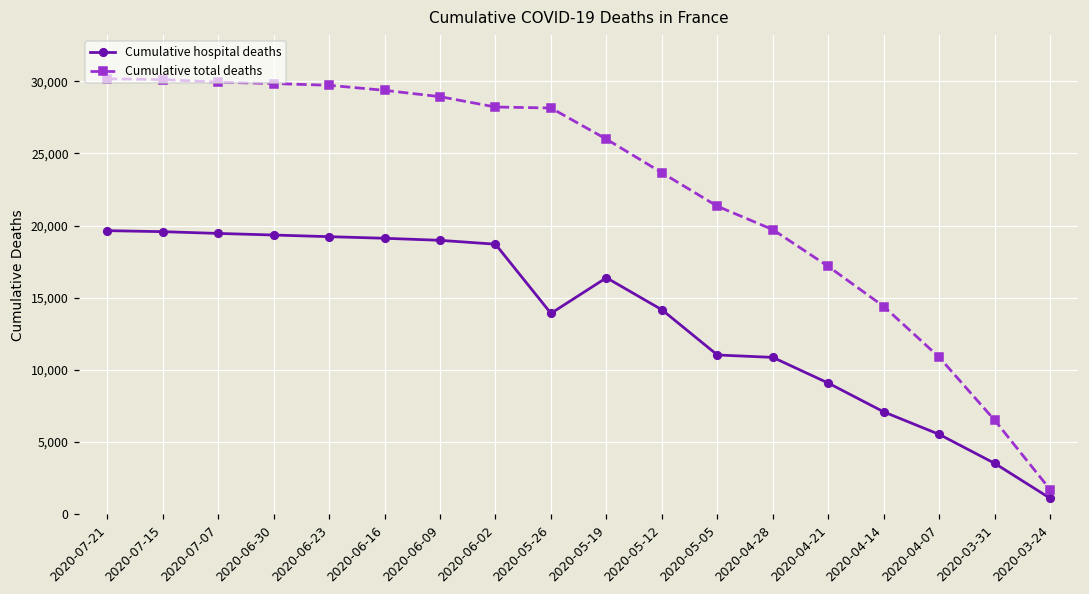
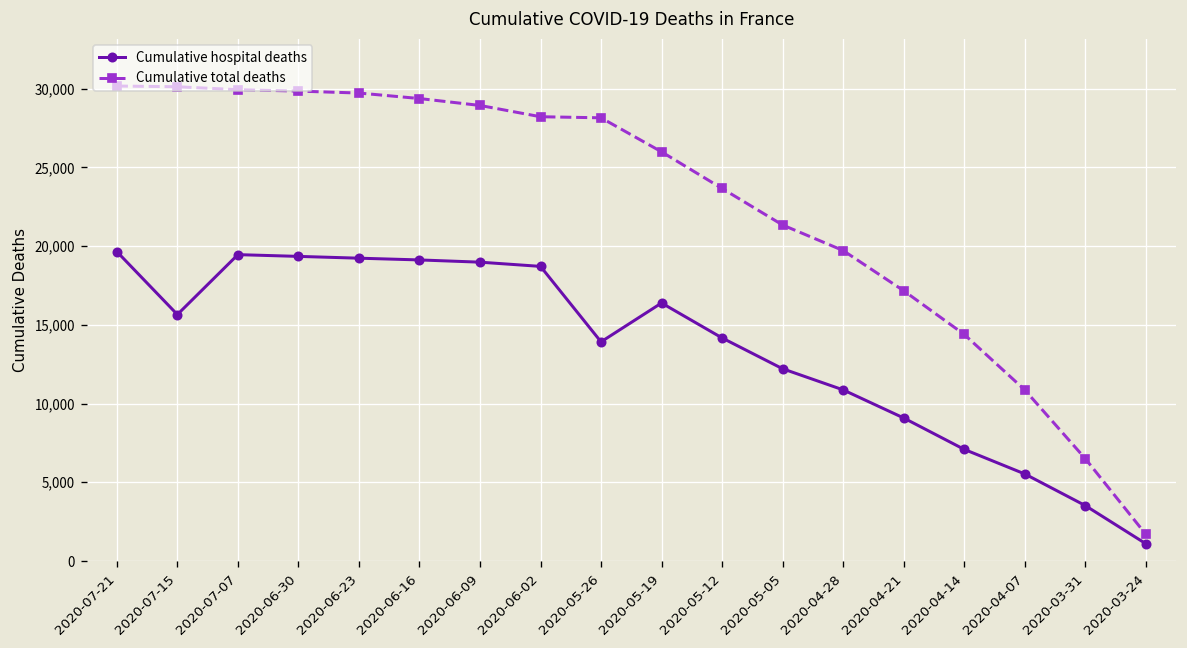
Cumulative hospital deaths, 2020-07-15: 19,600 -> 15,700
Cumulative hospital deaths, 2020-05-05: 11,000 -> 12,200
